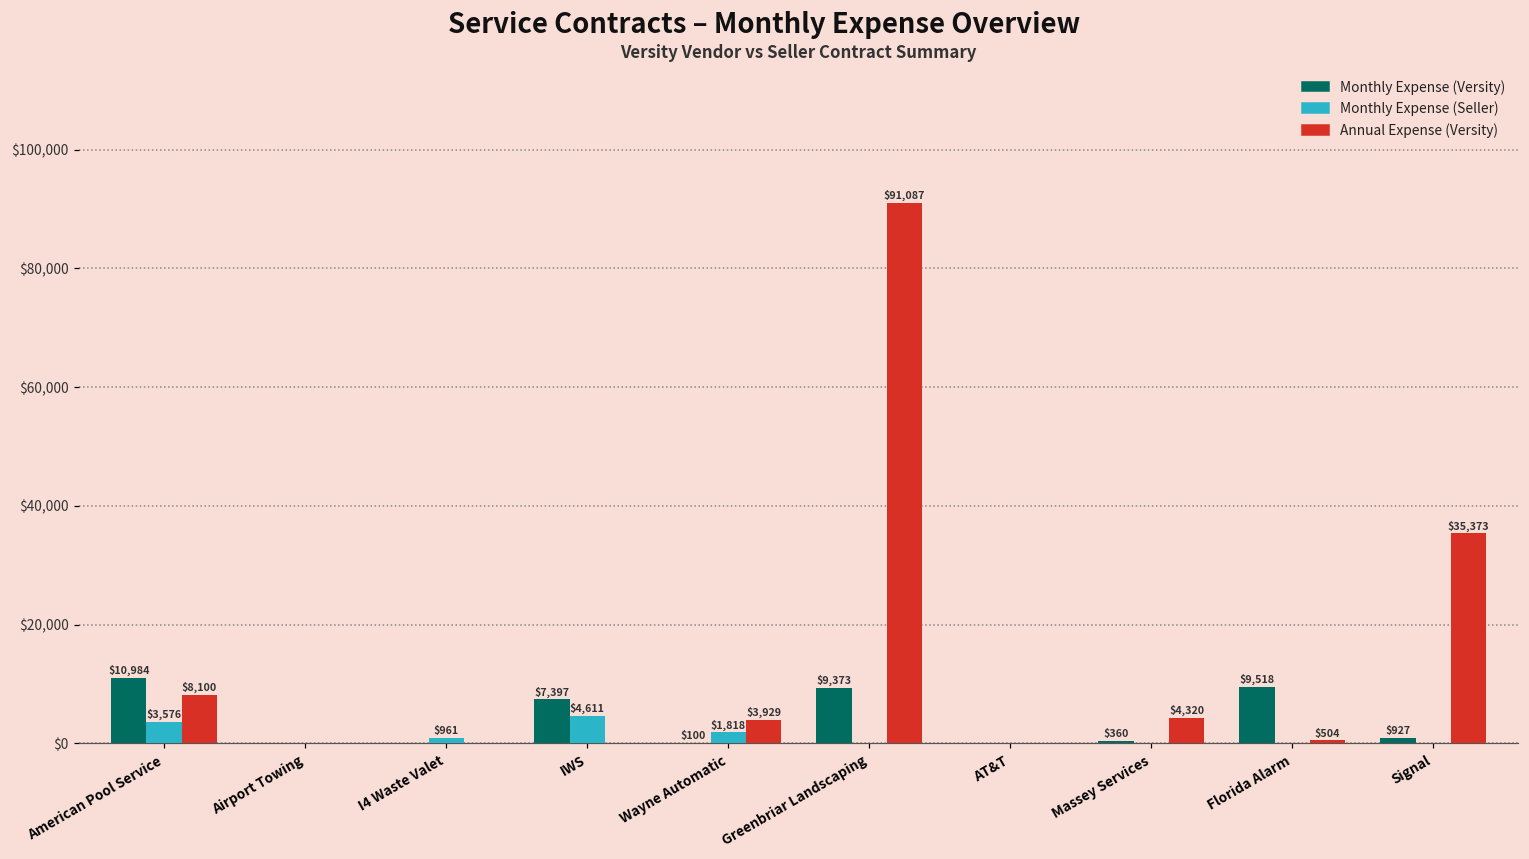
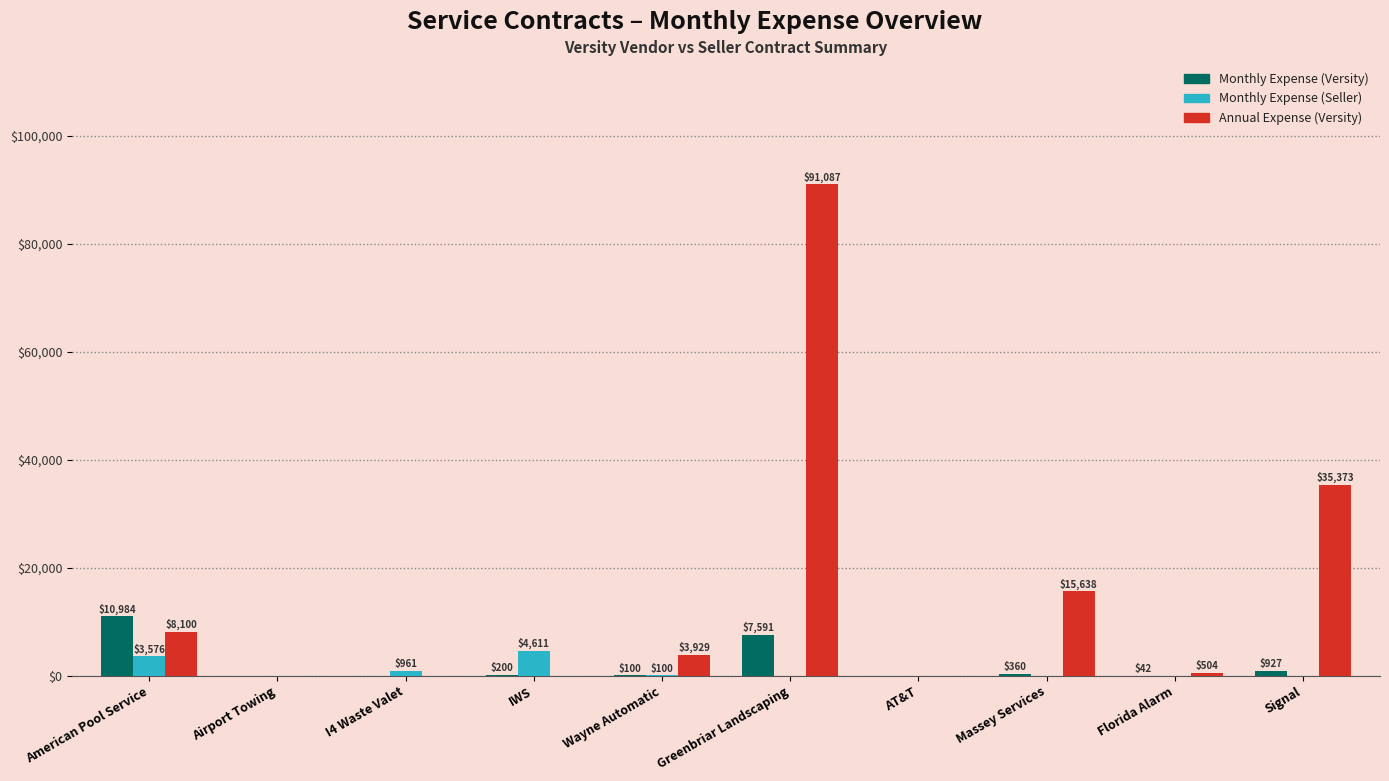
Monthly Expense (Versity), IWS: $7,397 -> $200
Monthly Expense (Seller), Wayne Automatic: $1,818 -> $100
Monthly Expense (Versity), Greenbriar Landscaping: $9,373 -> $7,591
Annual Expense (Versity), Massey Services: $4,320 -> $15,638
Monthly Expense (Versity), Florida Alarm: $9,518 -> $42
